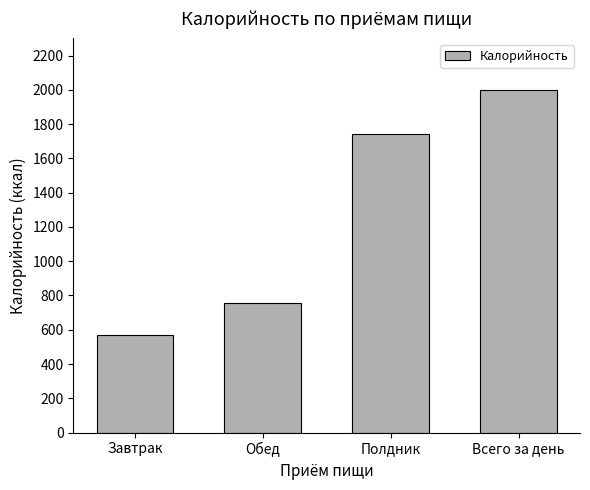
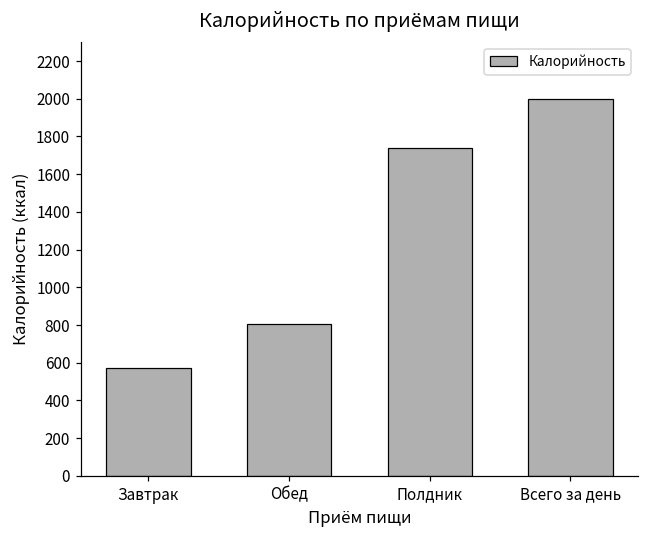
Обед: 760 -> 800
